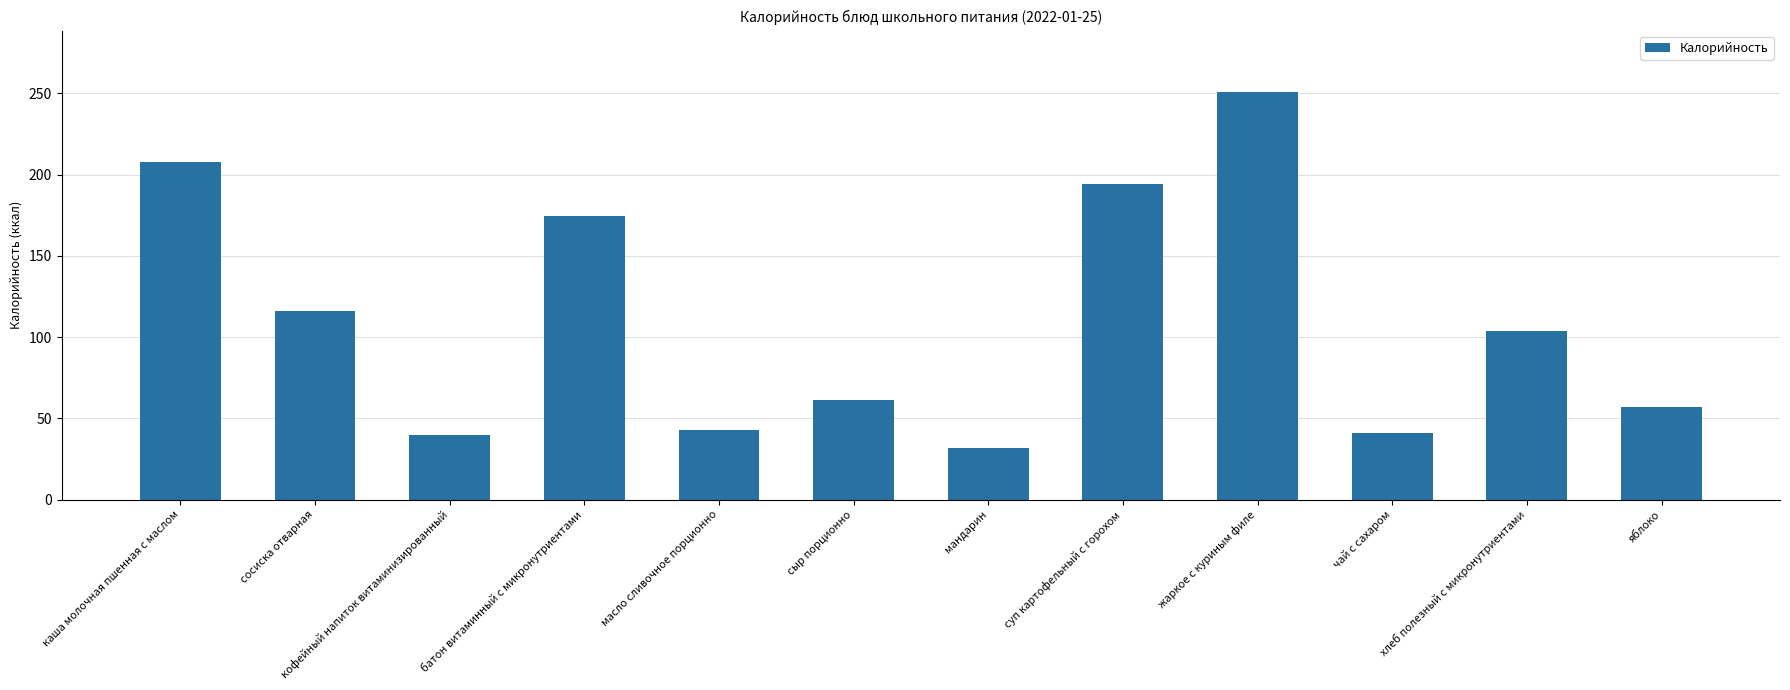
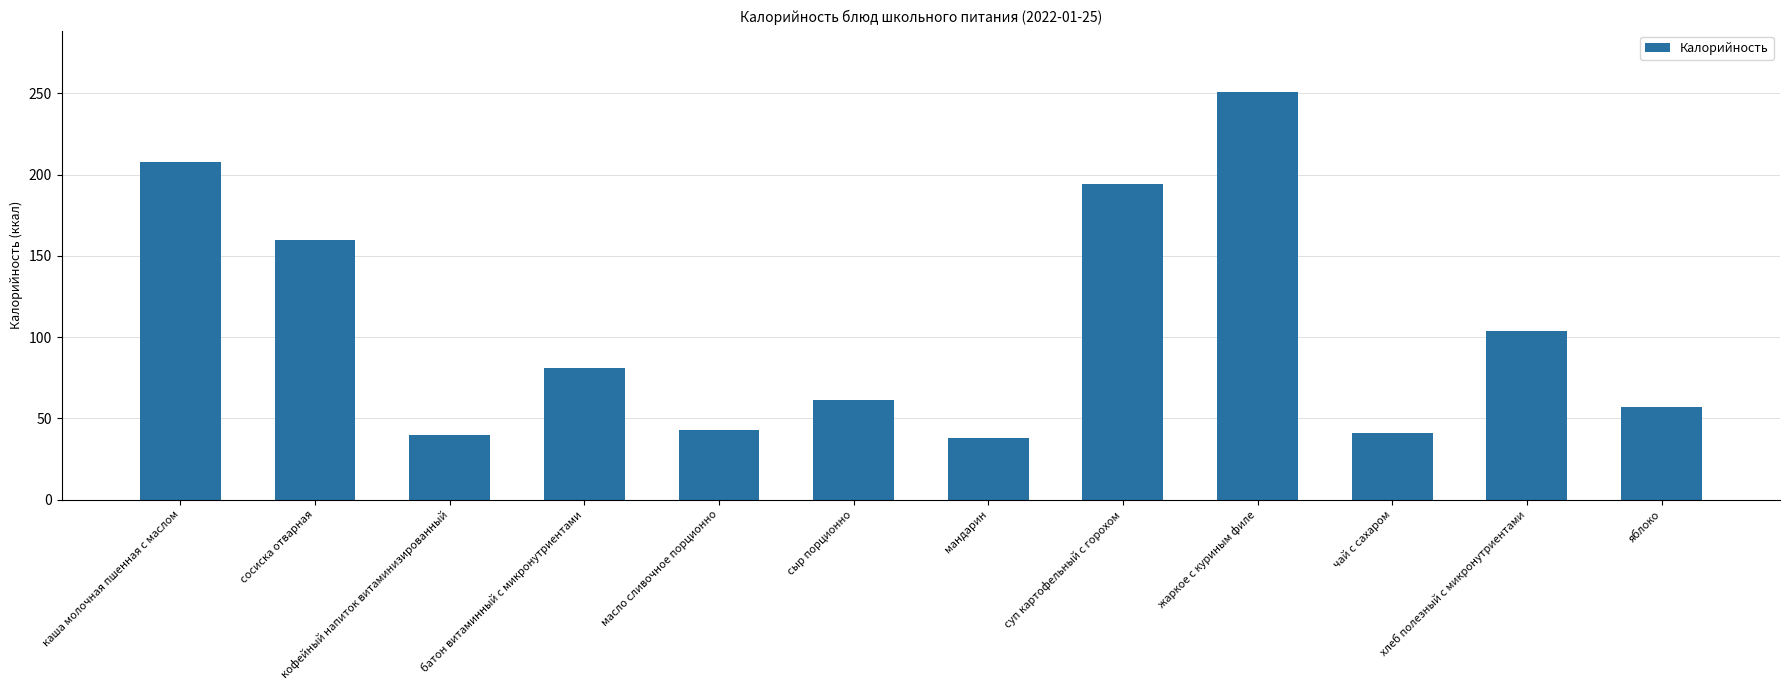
сосиска отварная: 116 -> 160
батон витаминный с микронутриентами: 174 -> 81
мандарин: 32 -> 38
